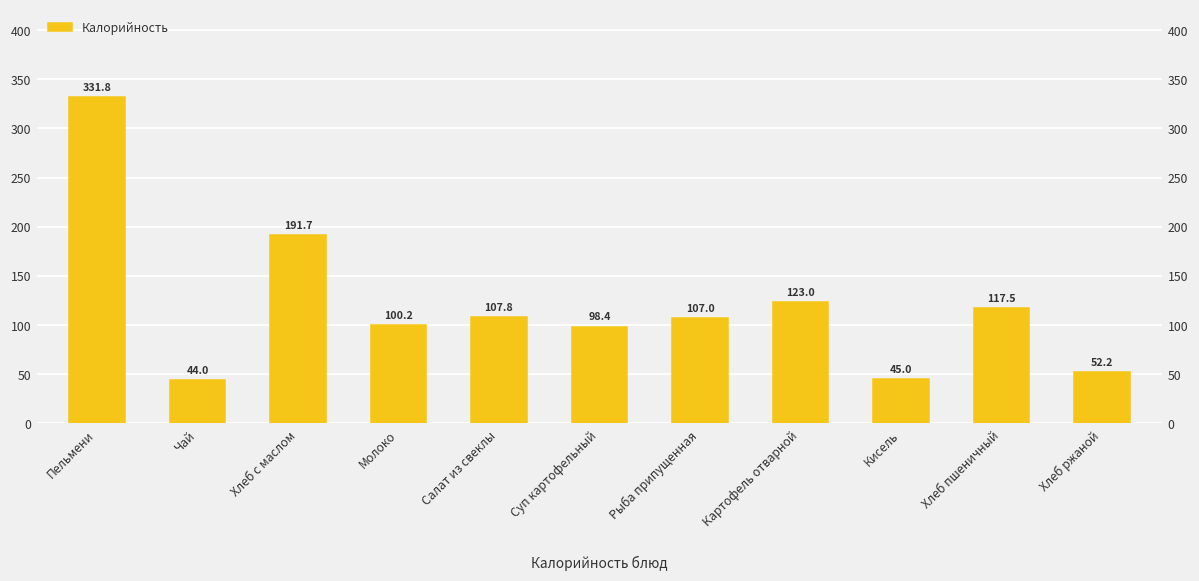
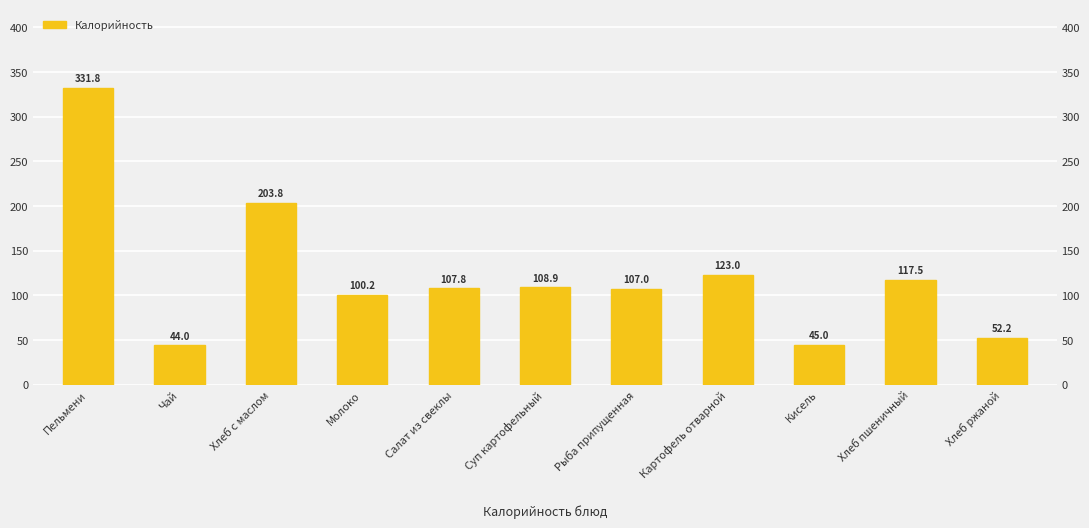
Хлеб с маслом: 191.7 -> 203.8
Суп картофельный: 98.4 -> 108.9
